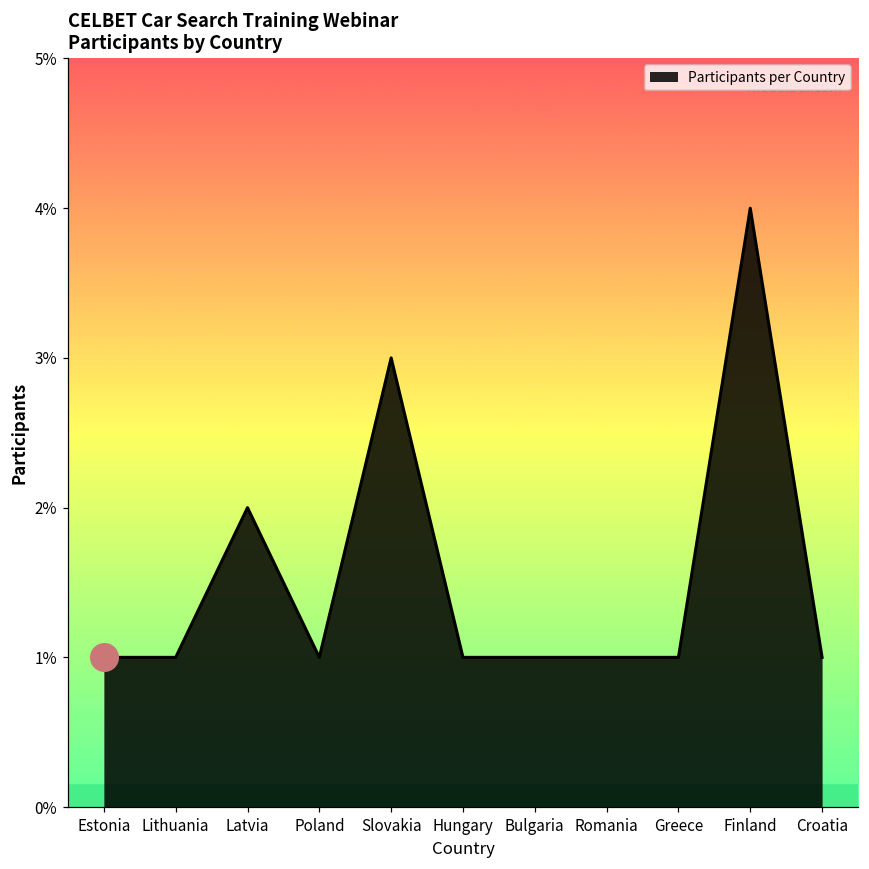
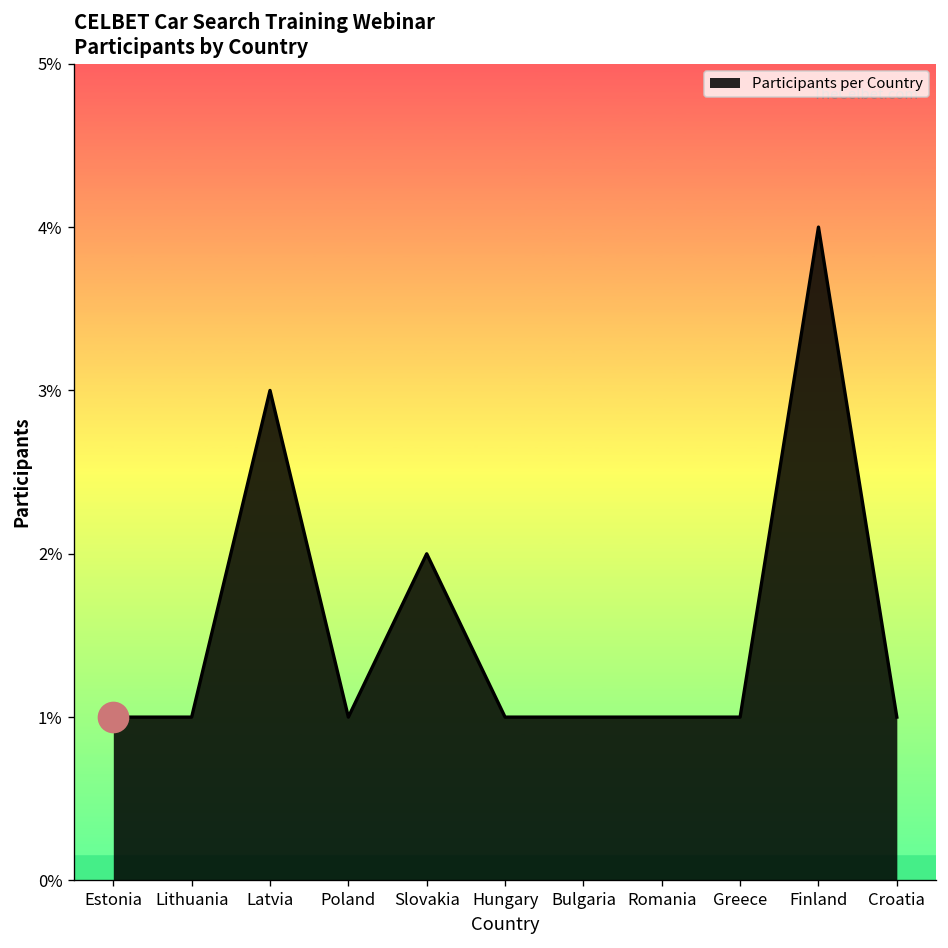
Participants per Country, Latvia: 2% -> 3%
Participants per Country, Slovakia: 3% -> 2%
